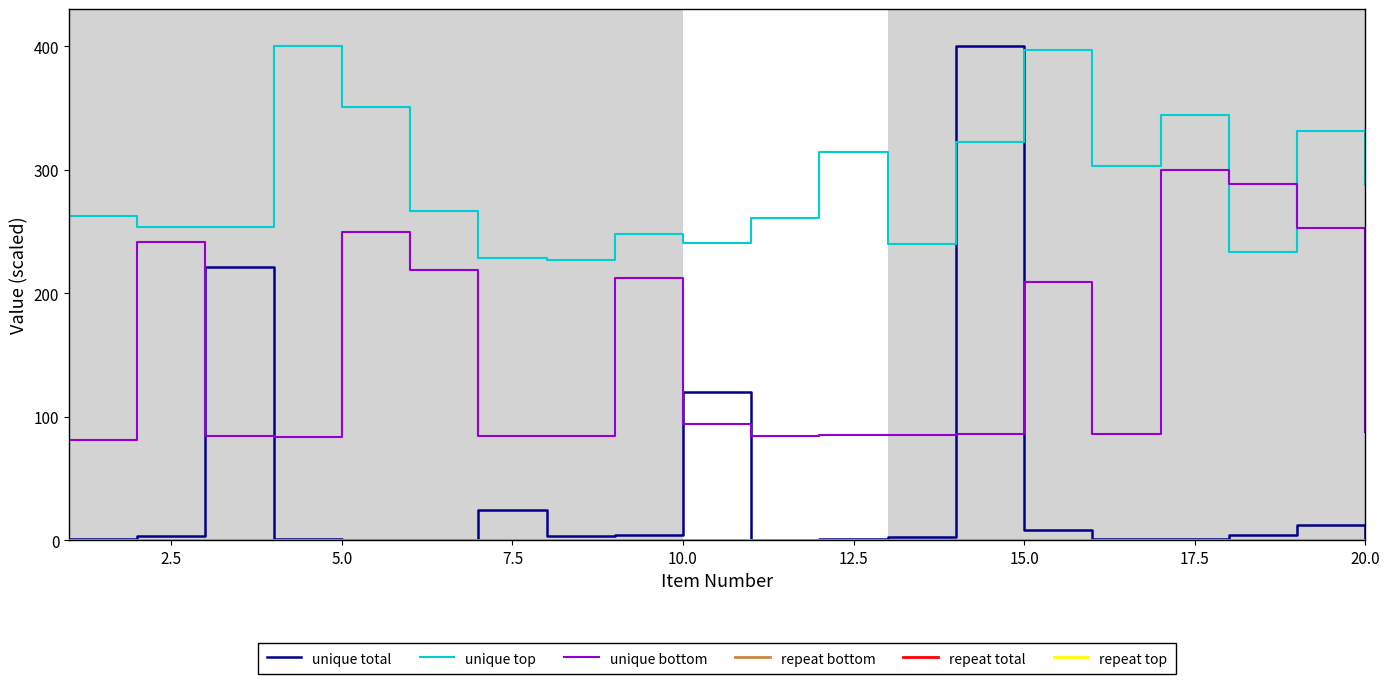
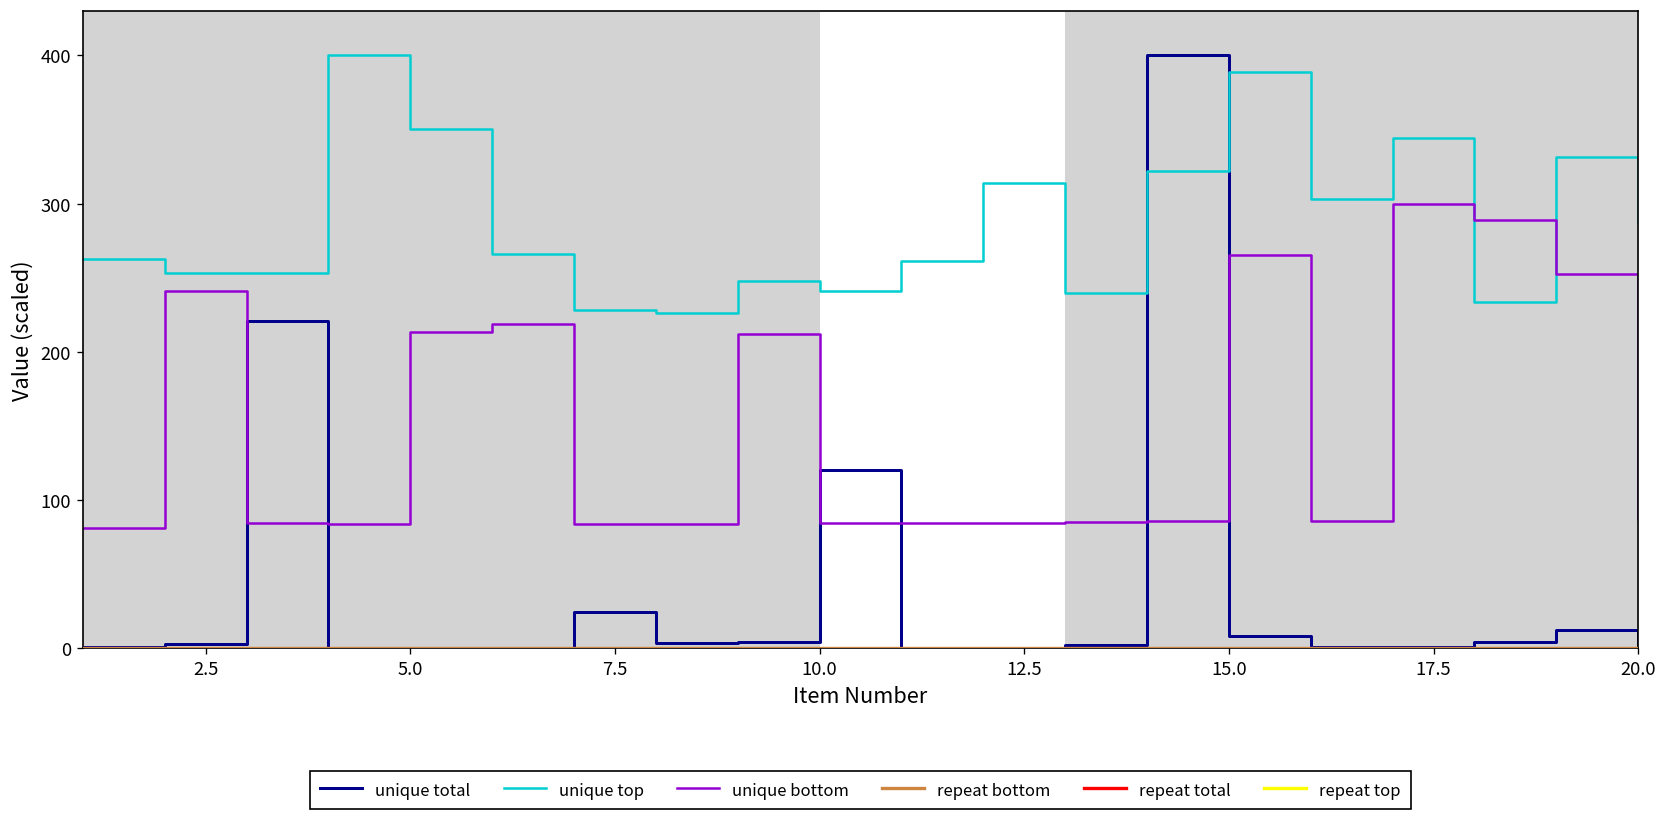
unique bottom, 5.0: 249 -> 213
unique bottom, 10.0: 94 -> 85
unique top, 15.0: 397 -> 389
unique bottom, 15.0: 209 -> 265
